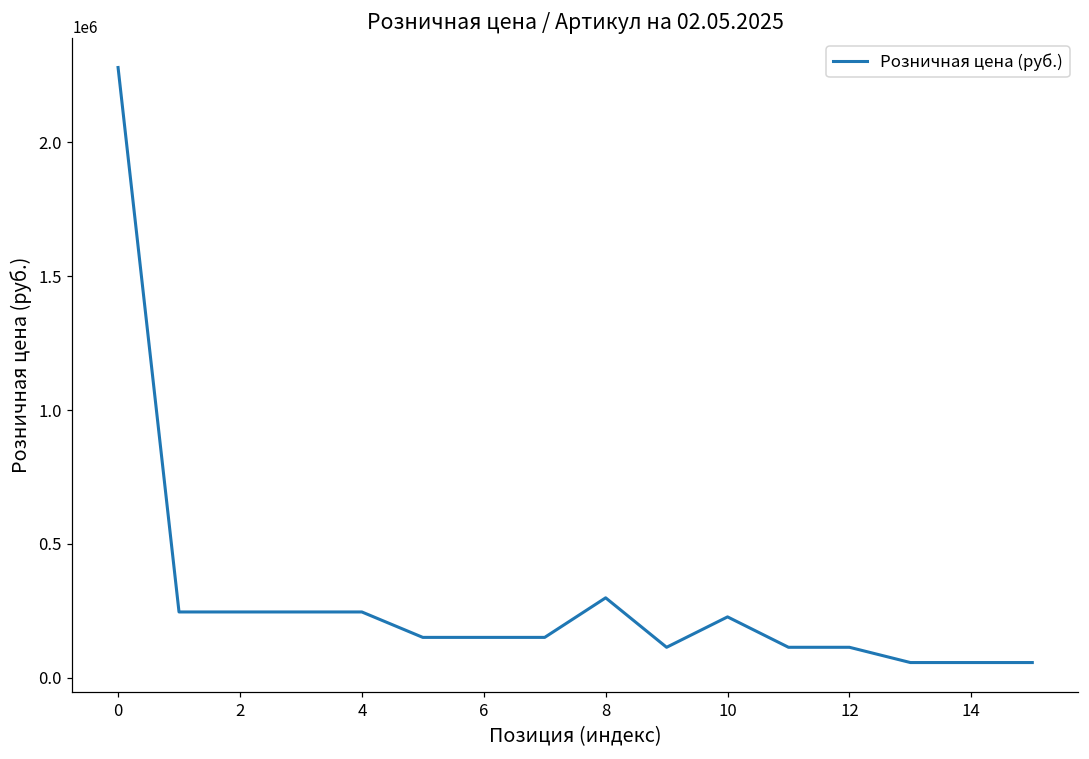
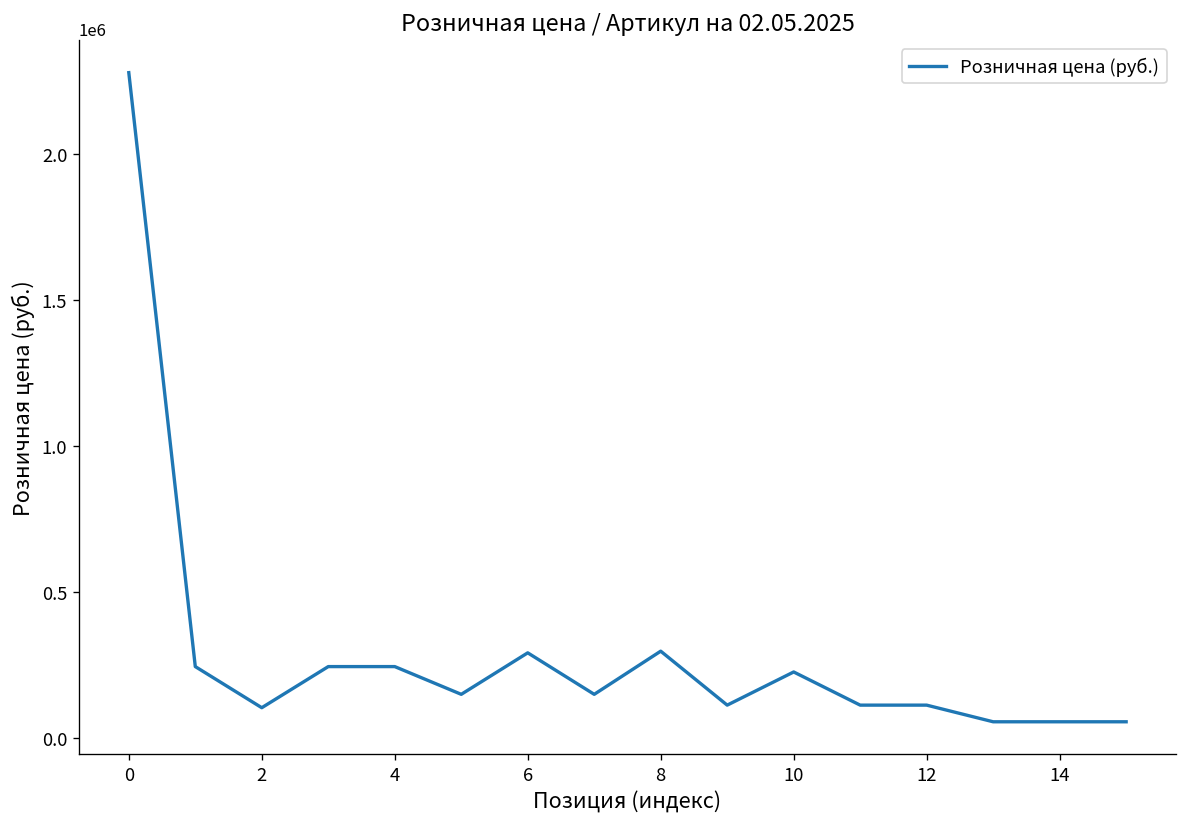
2: 250000 -> 110000
6: 150000 -> 290000
